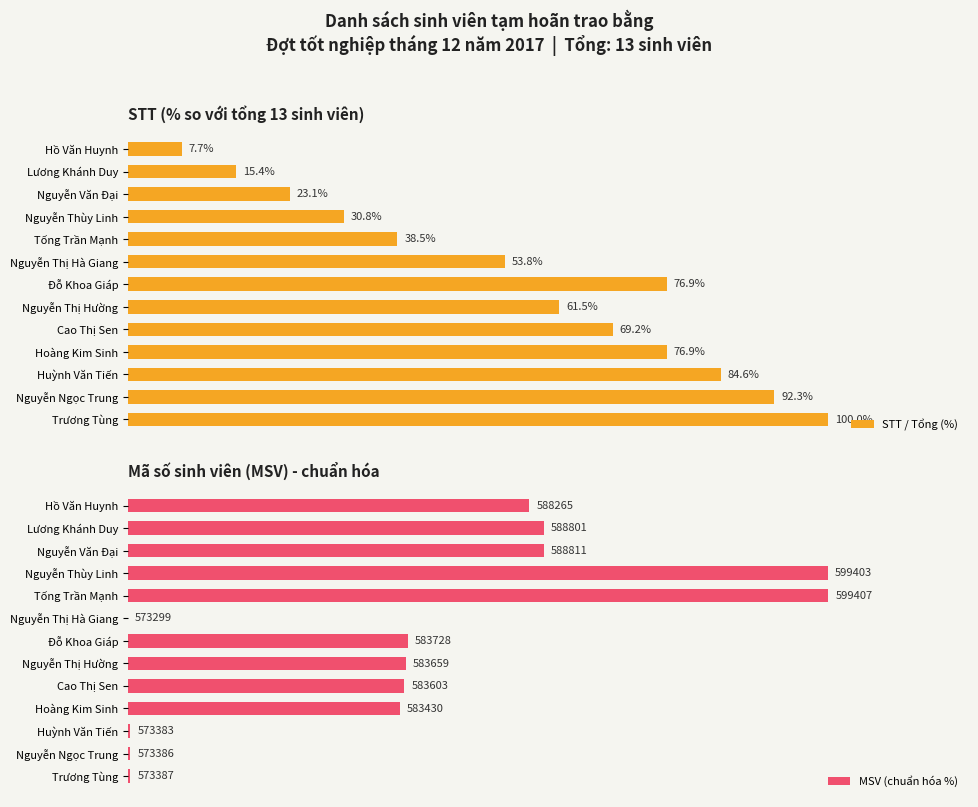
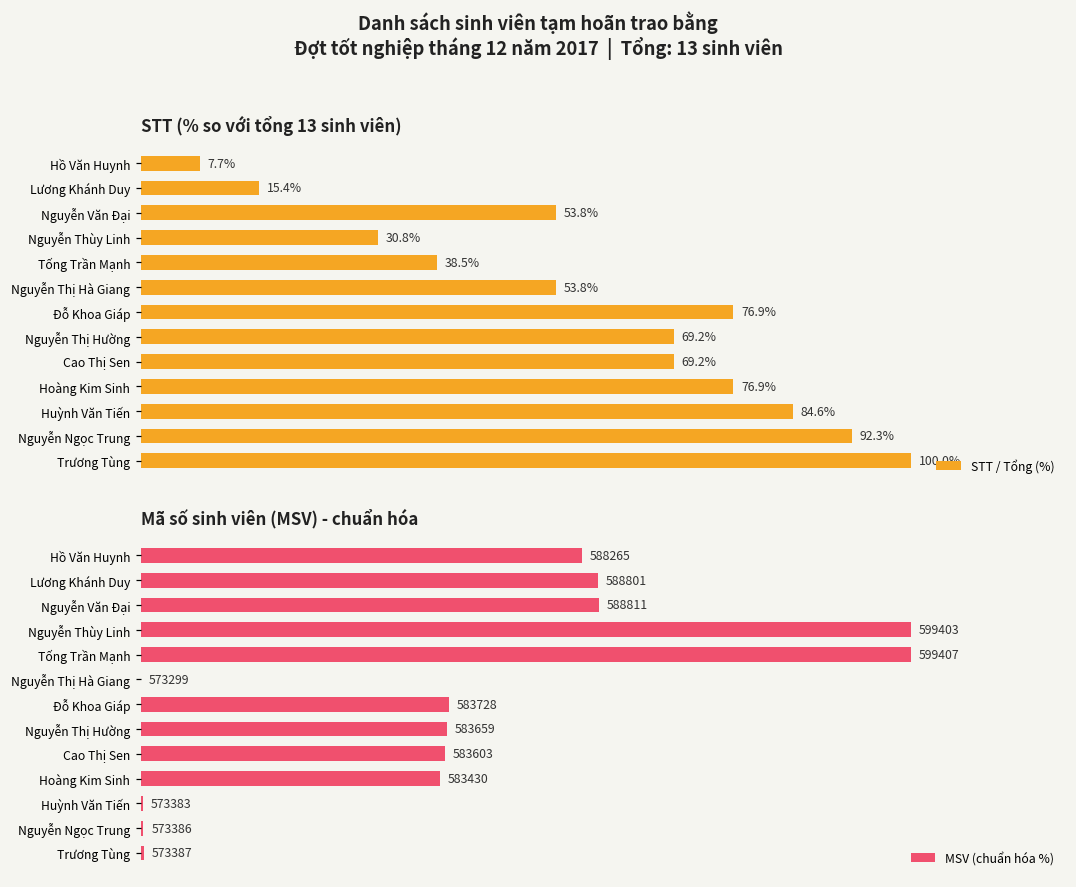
STT (% so với tổng 13 sinh viên), Nguyễn Văn Đại: 23.1% -> 53.8%
STT (% so với tổng 13 sinh viên), Nguyễn Thị Hường: 61.5% -> 69.2%
